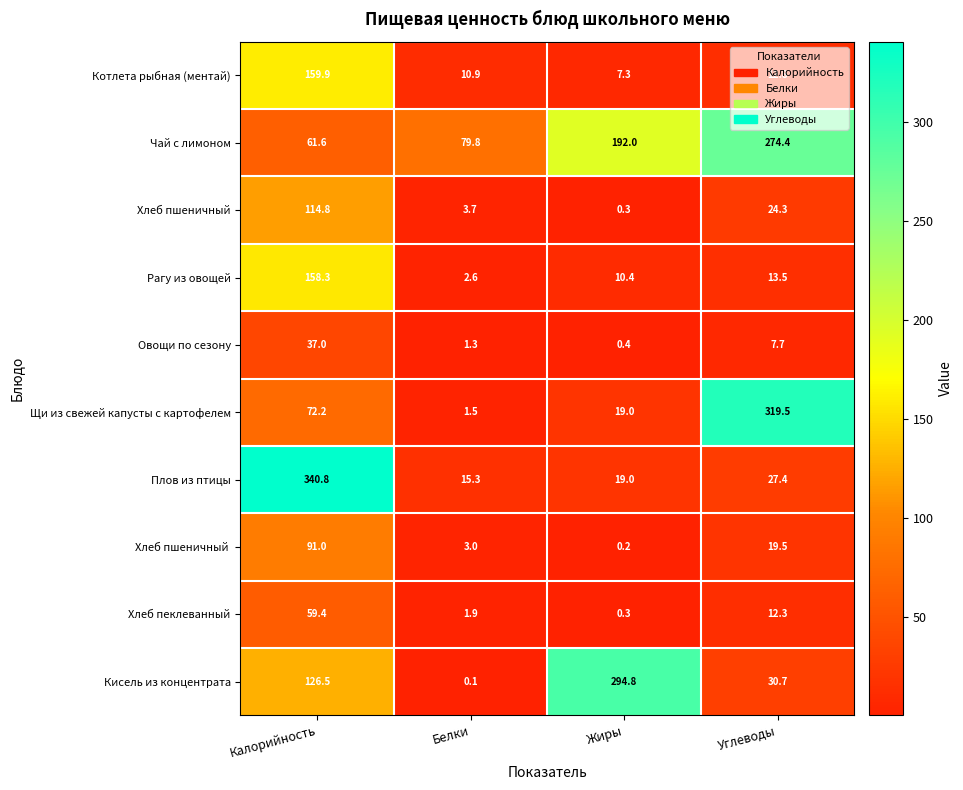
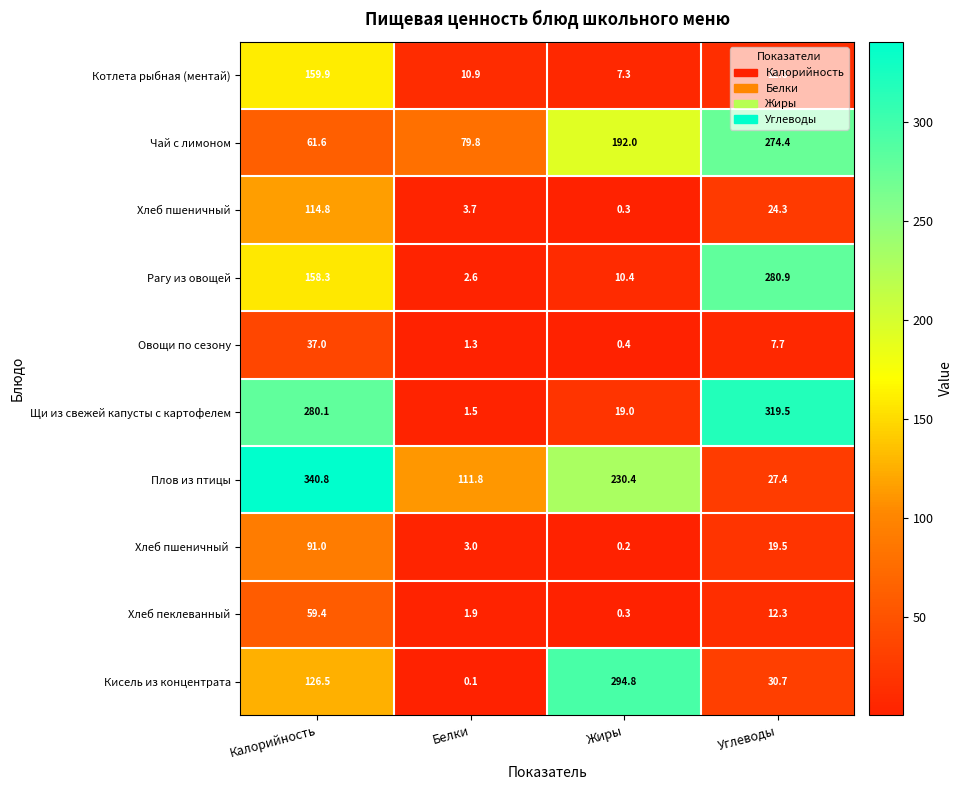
Рагу из овощей, Углеводы: 13.5 -> 280.9
Щи из свежей капусты с картофелем, Калорийность: 72.2 -> 280.1
Плов из птицы, Белки: 15.3 -> 111.8
Плов из птицы, Жиры: 19.0 -> 230.4
